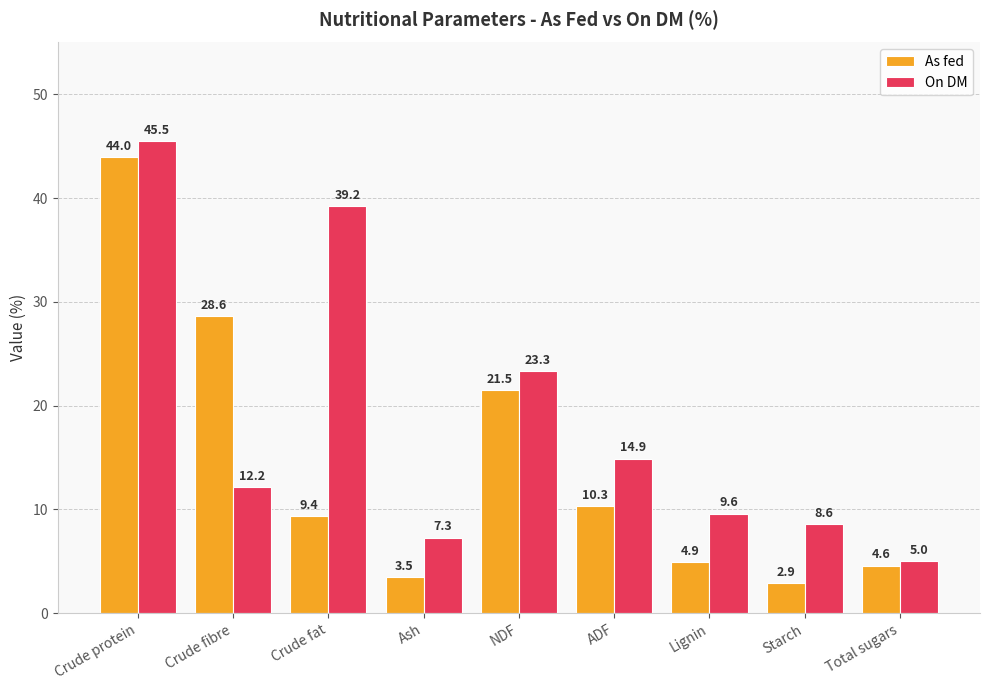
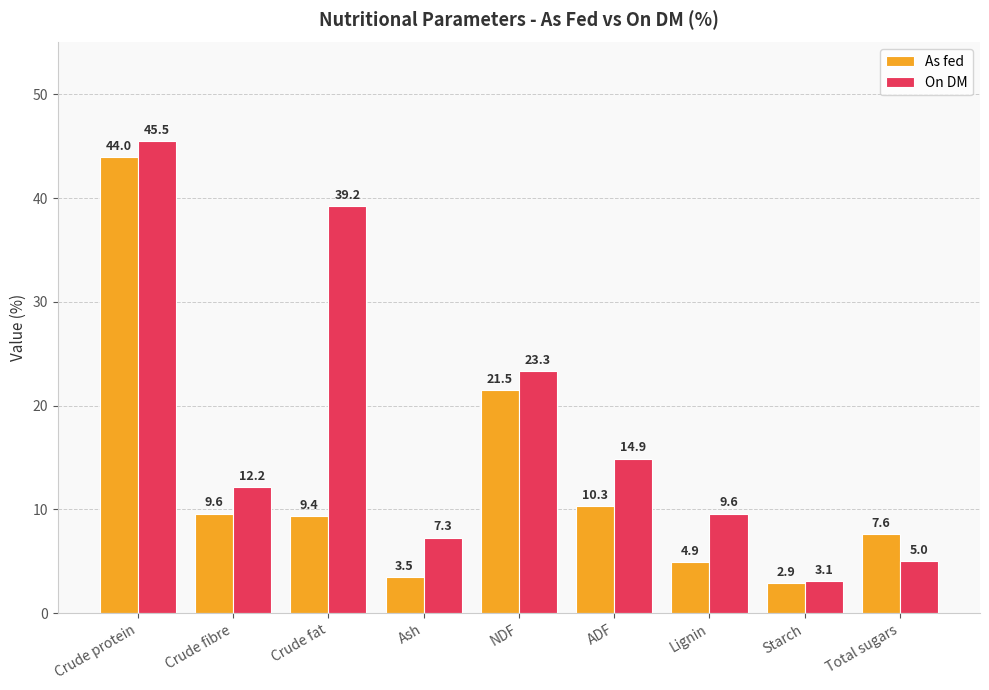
As fed, Crude fibre: 28.6 -> 9.6
On DM, Starch: 8.6 -> 3.1
As fed, Total sugars: 4.6 -> 7.6
